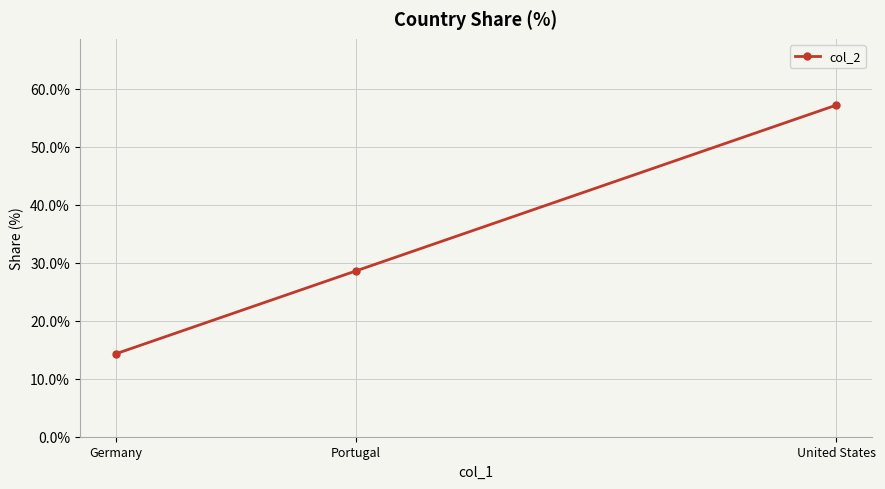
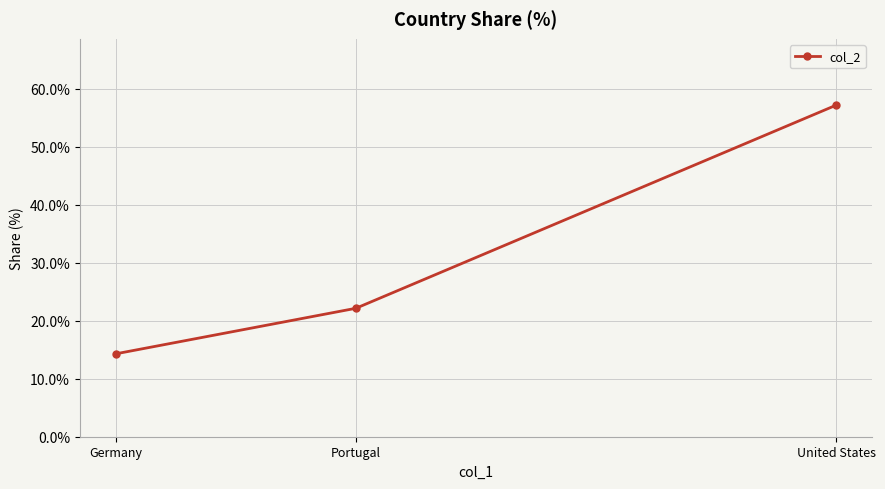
Portugal: 29% -> 22%
